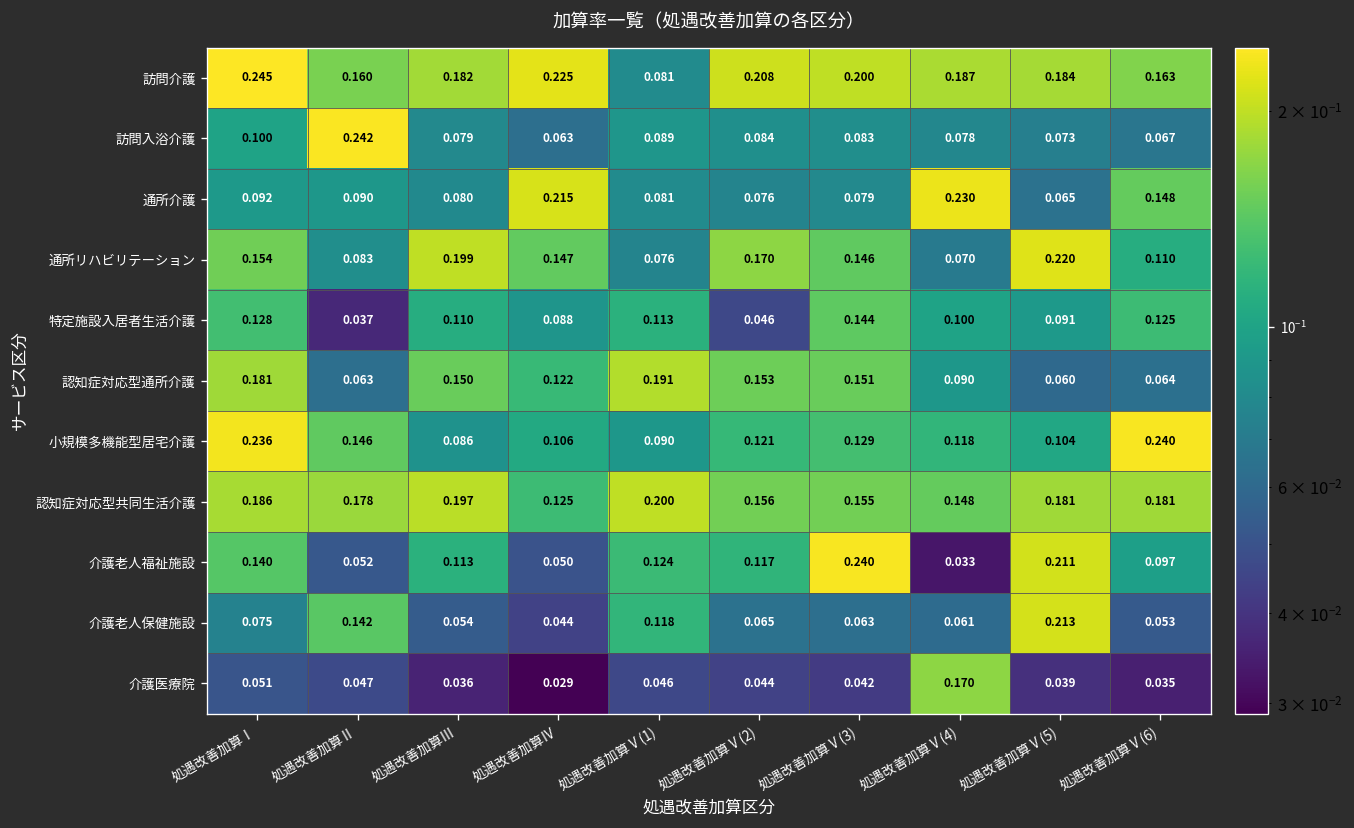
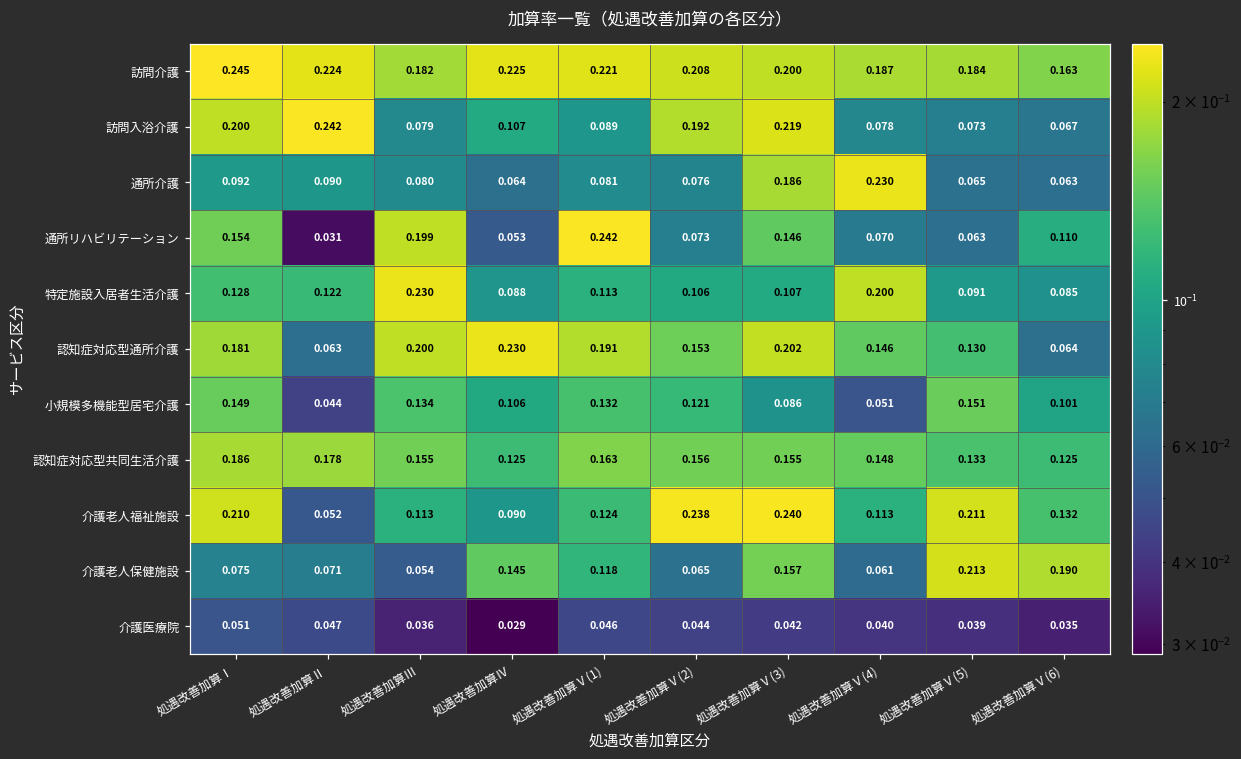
訪問介護, 処遇改善加算Ⅱ: 0.160 -> 0.224
訪問介護, 処遇改善加算Ⅴ(1): 0.081 -> 0.221
訪問入浴介護, 処遇改善加算Ⅰ: 0.100 -> 0.200
訪問入浴介護, 処遇改善加算Ⅳ: 0.063 -> 0.107
訪問入浴介護, 処遇改善加算Ⅴ(2): 0.084 -> 0.192
訪問入浴介護, 処遇改善加算Ⅴ(3): 0.083 -> 0.219
通所介護, 処遇改善加算Ⅳ: 0.215 -> 0.064
通所介護, 処遇改善加算Ⅴ(3): 0.079 -> 0.186
通所介護, 処遇改善加算Ⅴ(6): 0.148 -> 0.063
通所リハビリテーション, 処遇改善加算Ⅱ: 0.083 -> 0.031
通所リハビリテーション, 処遇改善加算Ⅳ: 0.147 -> 0.053
通所リハビリテーション, 処遇改善加算Ⅴ(1): 0.076 -> 0.242
通所リハビリテーション, 処遇改善加算Ⅴ(2): 0.170 -> 0.073
通所リハビリテーション, 処遇改善加算Ⅴ(5): 0.220 -> 0.063
特定施設入居者生活介護, 処遇改善加算Ⅱ: 0.037 -> 0.122
特定施設入居者生活介護, 処遇改善加算Ⅲ: 0.110 -> 0.230
特定施設入居者生活介護, 処遇改善加算Ⅴ(2): 0.046 -> 0.106
特定施設入居者生活介護, 処遇改善加算Ⅴ(3): 0.144 -> 0.107
特定施設入居者生活介護, 処遇改善加算Ⅴ(4): 0.100 -> 0.200
特定施設入居者生活介護, 処遇改善加算Ⅴ(6): 0.125 -> 0.085
認知症対応型通所介護, 処遇改善加算Ⅲ: 0.150 -> 0.200
認知症対応型通所介護, 処遇改善加算Ⅳ: 0.122 -> 0.230
認知症対応型通所介護, 処遇改善加算Ⅴ(3): 0.151 -> 0.202
認知症対応型通所介護, 処遇改善加算Ⅴ(4): 0.090 -> 0.146
認知症対応型通所介護, 処遇改善加算Ⅴ(5): 0.060 -> 0.130
小規模多機能型居宅介護, 処遇改善加算Ⅰ: 0.236 -> 0.149
小規模多機能型居宅介護, 処遇改善加算Ⅱ: 0.146 -> 0.044
小規模多機能型居宅介護, 処遇改善加算Ⅲ: 0.086 -> 0.134
小規模多機能型居宅介護, 処遇改善加算Ⅴ(1): 0.090 -> 0.132
小規模多機能型居宅介護, 処遇改善加算Ⅴ(3): 0.129 -> 0.086
小規模多機能型居宅介護, 処遇改善加算Ⅴ(4): 0.118 -> 0.051
小規模多機能型居宅介護, 処遇改善加算Ⅴ(5): 0.104 -> 0.151
小規模多機能型居宅介護, 処遇改善加算Ⅴ(6): 0.240 -> 0.101
認知症対応型共同生活介護, 処遇改善加算Ⅲ: 0.197 -> 0.155
認知症対応型共同生活介護, 処遇改善加算Ⅴ(1): 0.200 -> 0.163
認知症対応型共同生活介護, 処遇改善加算Ⅴ(5): 0.181 -> 0.133
認知症対応型共同生活介護, 処遇改善加算Ⅴ(6): 0.181 -> 0.125
介護老人福祉施設, 処遇改善加算Ⅰ: 0.140 -> 0.210
介護老人福祉施設, 処遇改善加算Ⅳ: 0.050 -> 0.090
介護老人福祉施設, 処遇改善加算Ⅴ(2): 0.117 -> 0.238
介護老人福祉施設, 処遇改善加算Ⅴ(4): 0.033 -> 0.113
介護老人福祉施設, 処遇改善加算Ⅴ(6): 0.097 -> 0.132
介護老人保健施設, 処遇改善加算Ⅱ: 0.142 -> 0.071
介護老人保健施設, 処遇改善加算Ⅳ: 0.044 -> 0.145
介護老人保健施設, 処遇改善加算Ⅴ(3): 0.063 -> 0.157
介護老人保健施設, 処遇改善加算Ⅴ(6): 0.053 -> 0.190
介護医療院, 処遇改善加算Ⅴ(4): 0.170 -> 0.040
